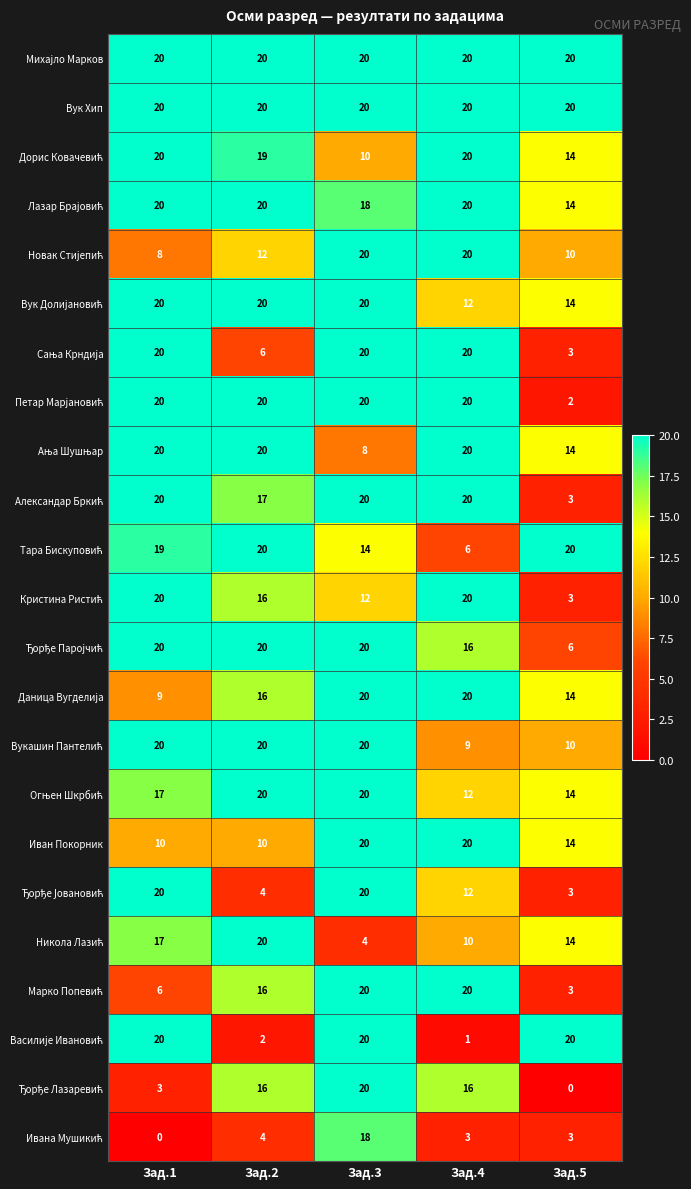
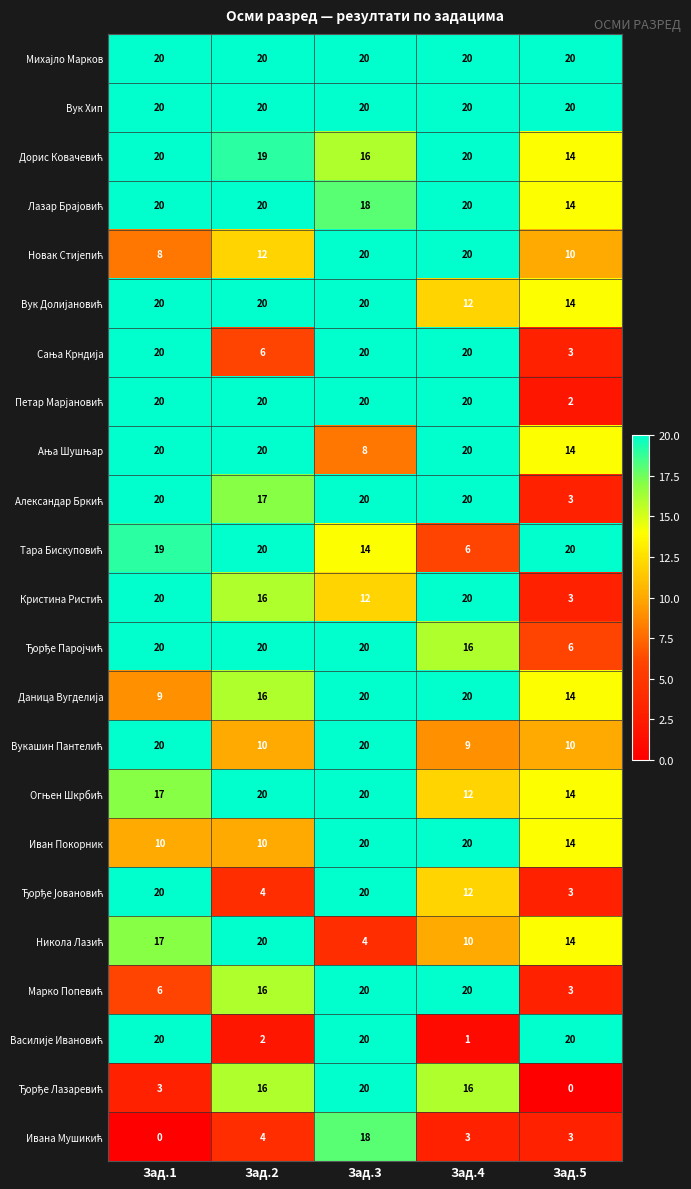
Дорис Ковачевић, Зад.3: 10 -> 16
Вукашин Пантелић, Зад.2: 20 -> 10
